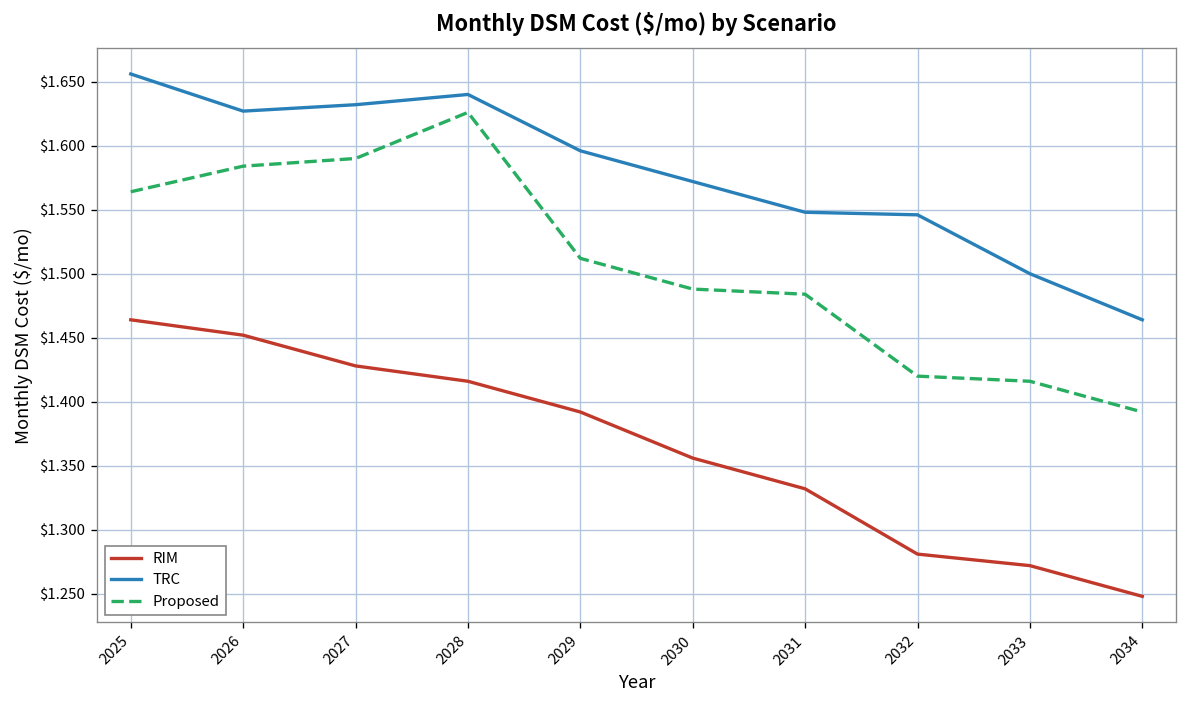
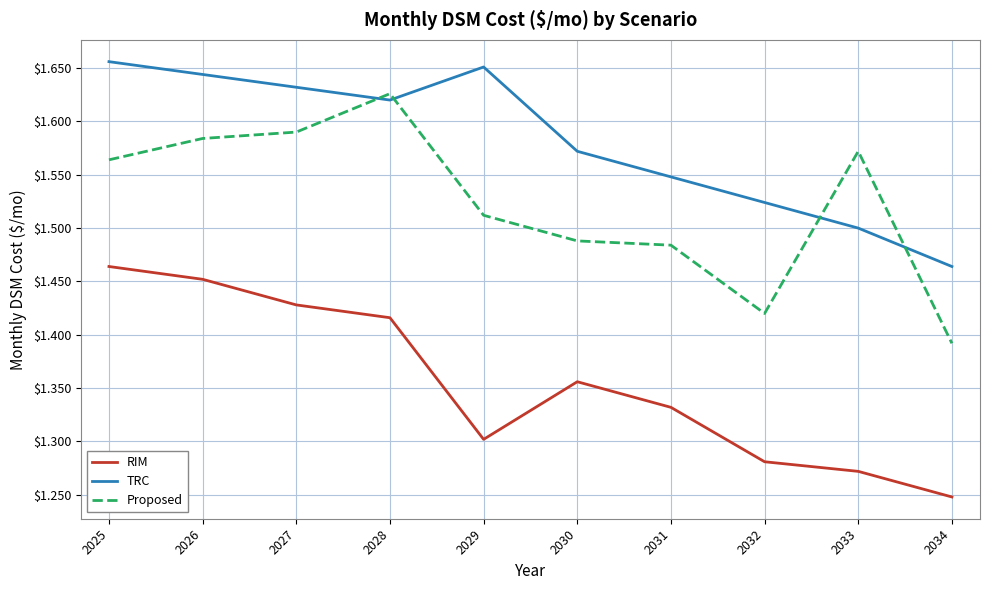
TRC, 2026: $1.627 -> $1.644
TRC, 2028: $1.64 -> $1.62
RIM, 2029: $1.392 -> $1.302
TRC, 2029: $1.596 -> $1.651
TRC, 2032: $1.546 -> $1.524
Proposed, 2033: $1.416 -> $1.572
